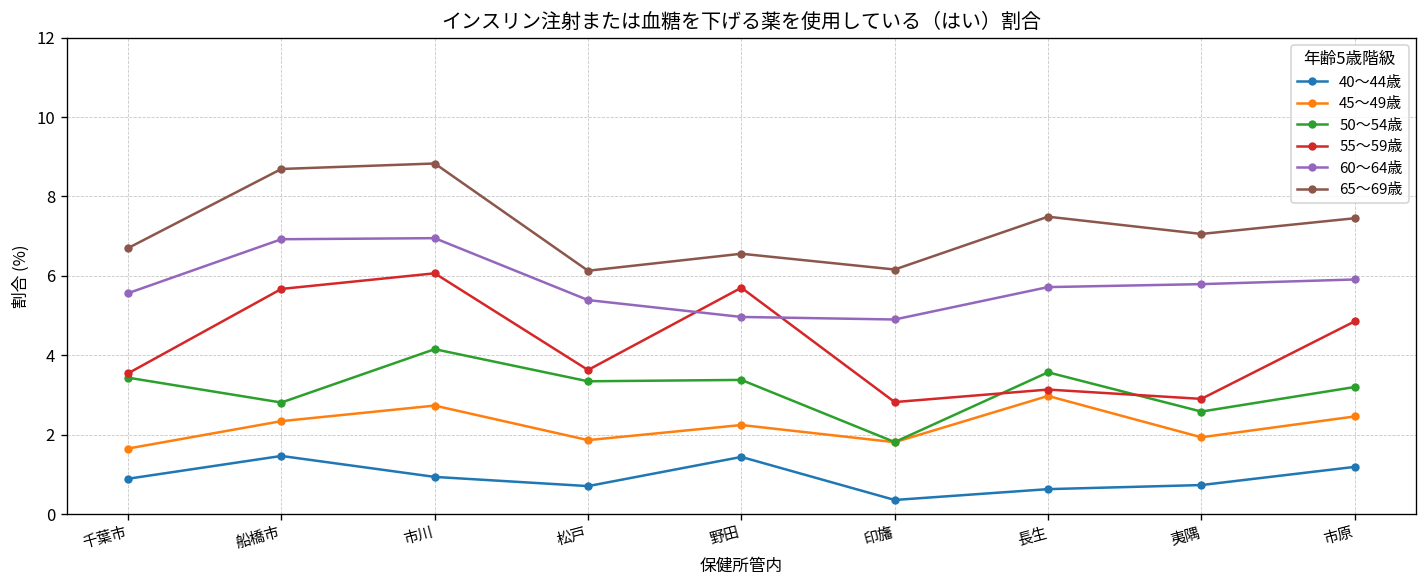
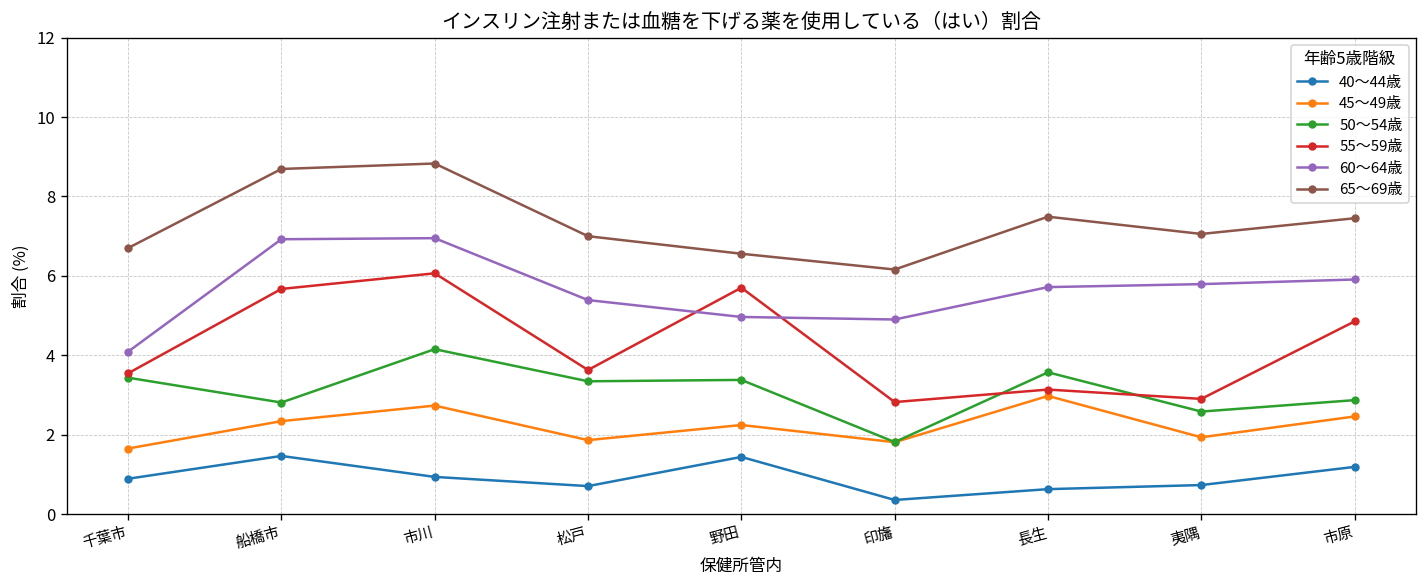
60～64歳, 千葉市: 5.6 -> 4.1
65～69歳, 松戸: 6.1 -> 7.0
50～54歳, 市原: 3.2 -> 2.9
